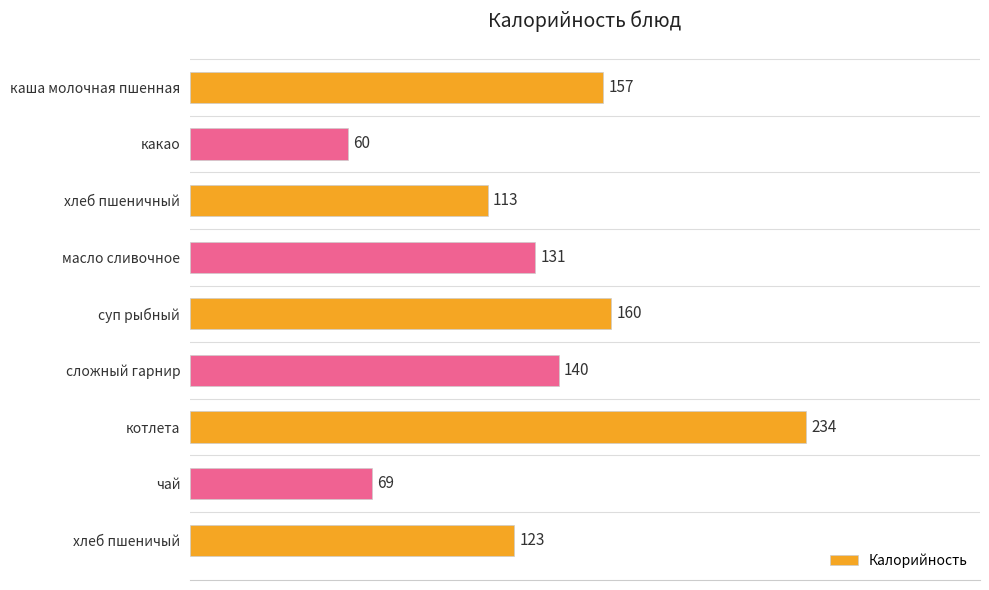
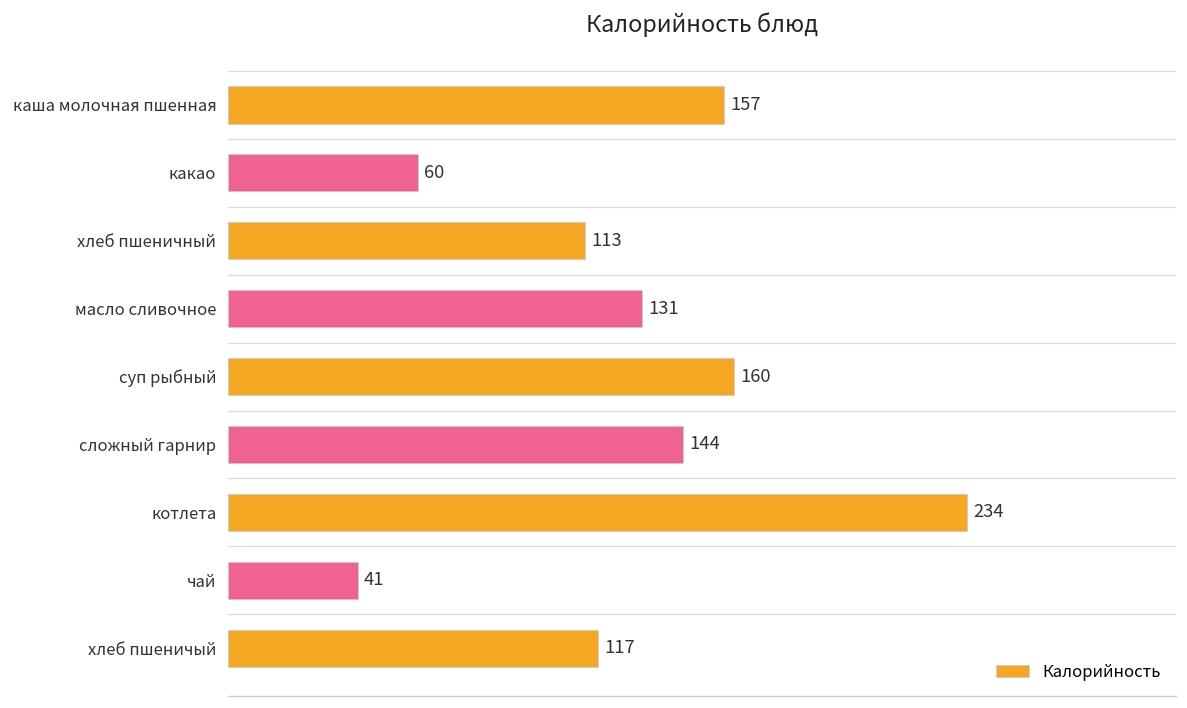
сложный гарнир: 140 -> 144
чай: 69 -> 41
хлеб пшеничый: 123 -> 117
